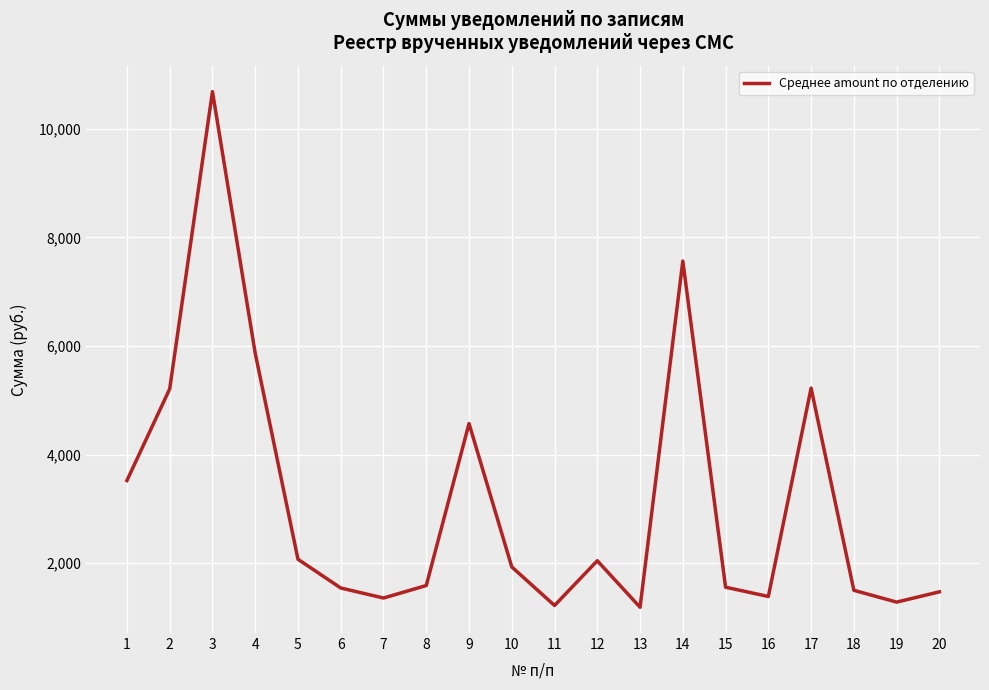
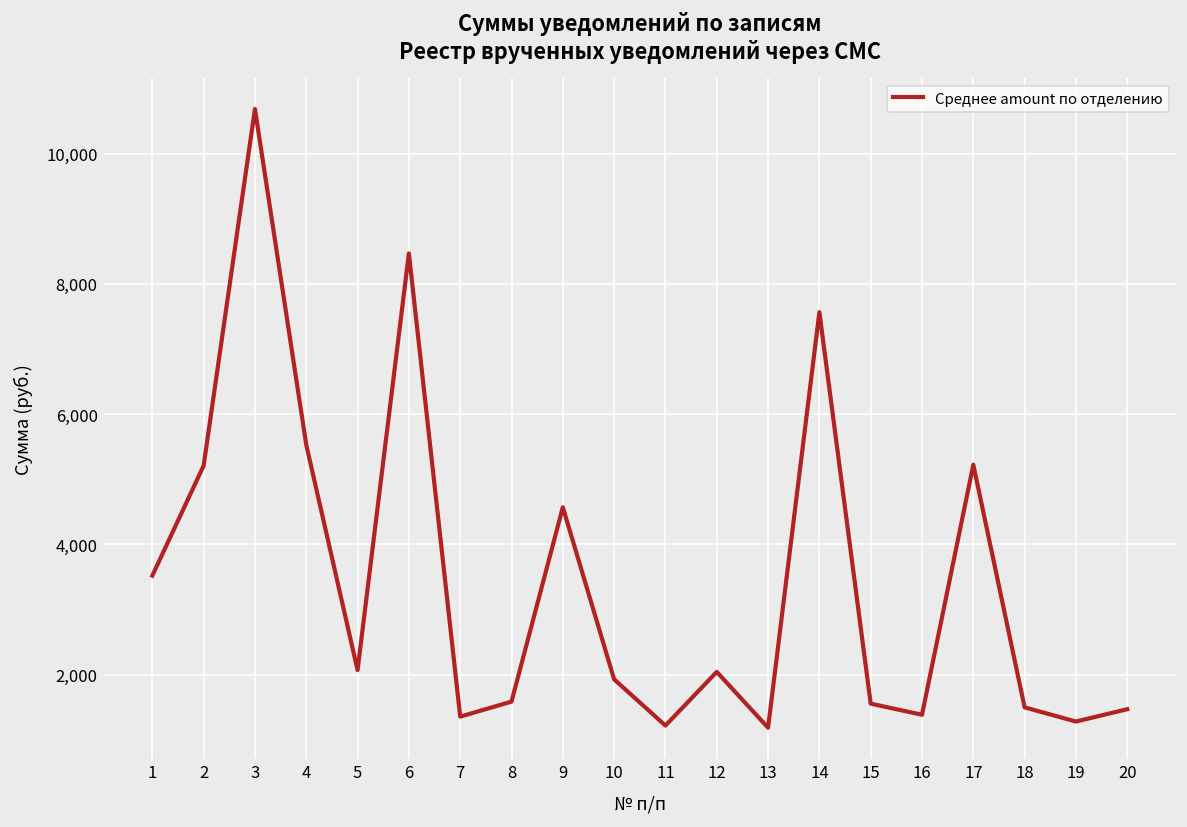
4: 5,900 -> 5,500
6: 1,500 -> 8,500
